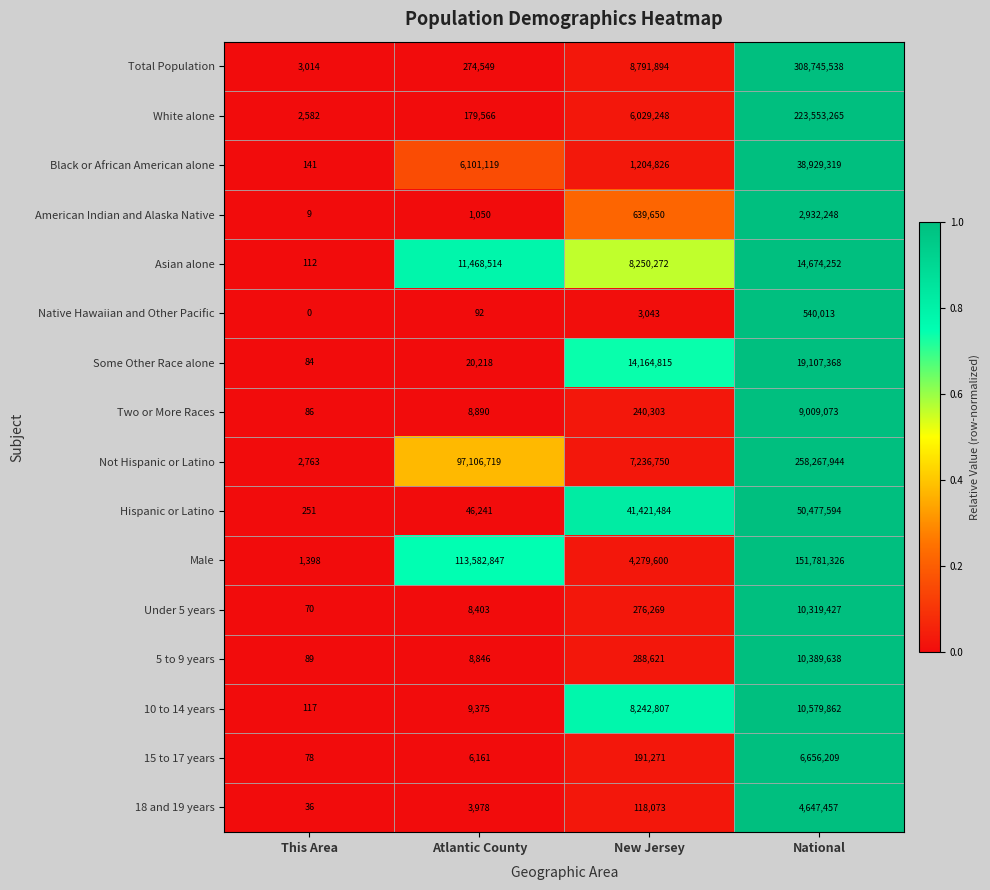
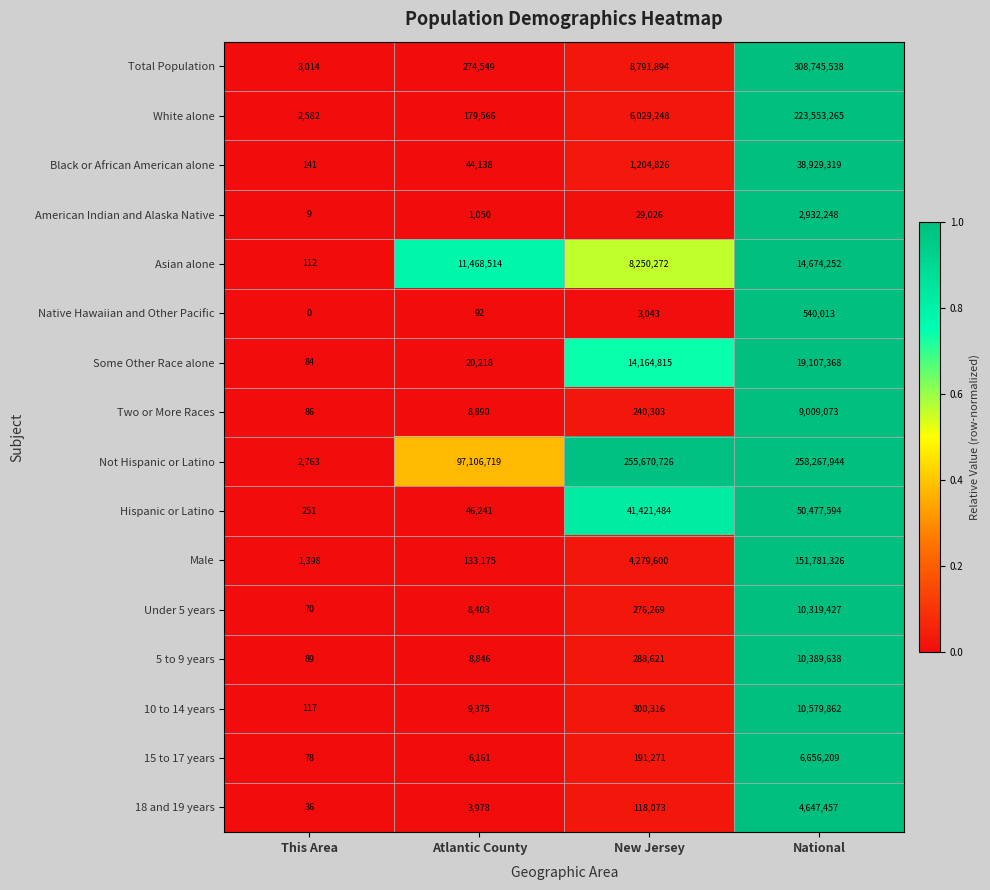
Black or African American alone, Atlantic County: 6,101,119 -> 44,138
American Indian and Alaska Native, New Jersey: 639,650 -> 29,026
Not Hispanic or Latino, New Jersey: 7,236,750 -> 255,670,726
Male, Atlantic County: 113,582,847 -> 133,175
10 to 14 years, New Jersey: 8,242,807 -> 300,316
